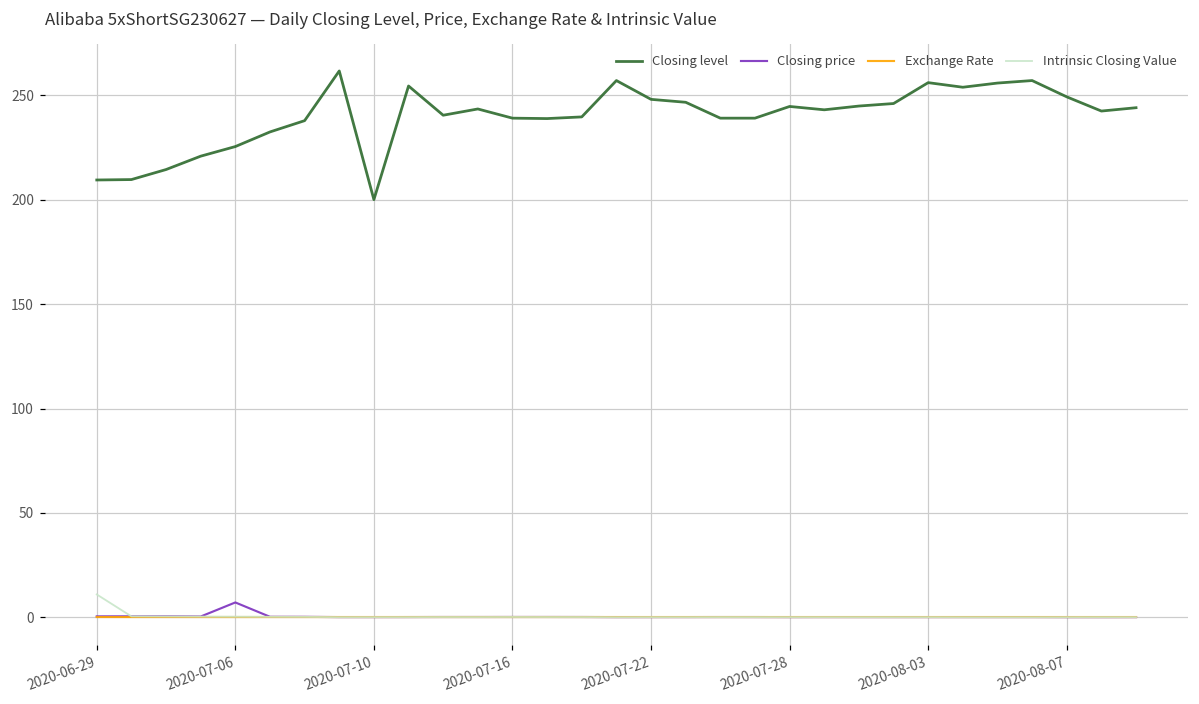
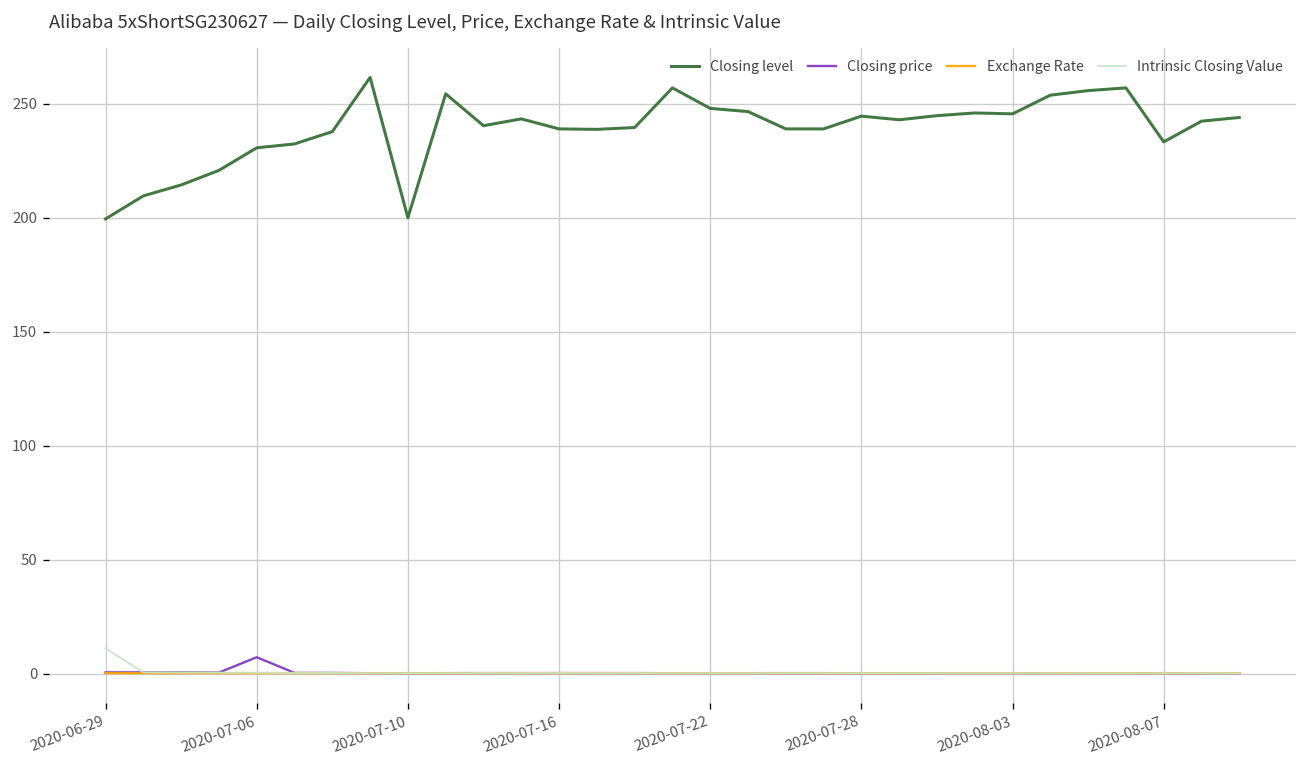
Closing level, 2020-06-29: 209 -> 200
Closing level, 2020-07-06: 225 -> 231
Closing level, 2020-08-03: 256 -> 246
Closing level, 2020-08-07: 249 -> 233
